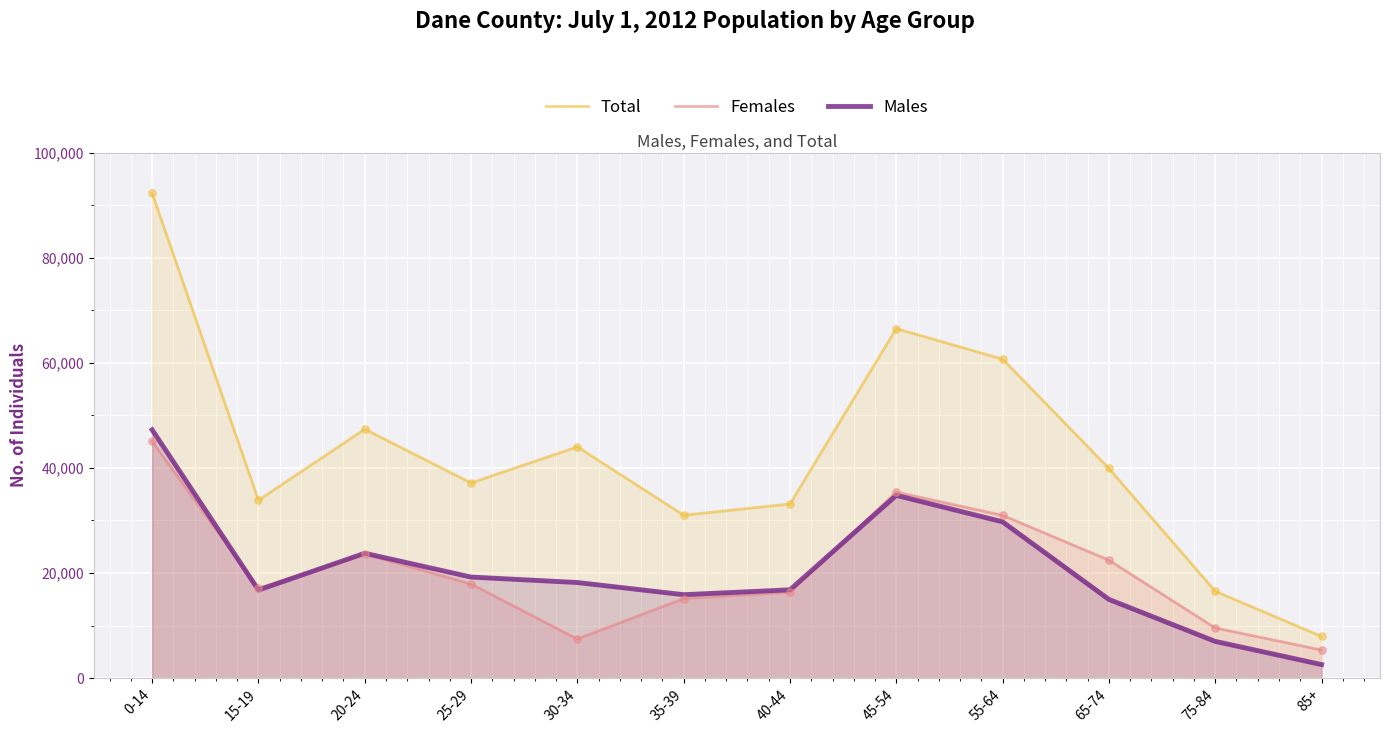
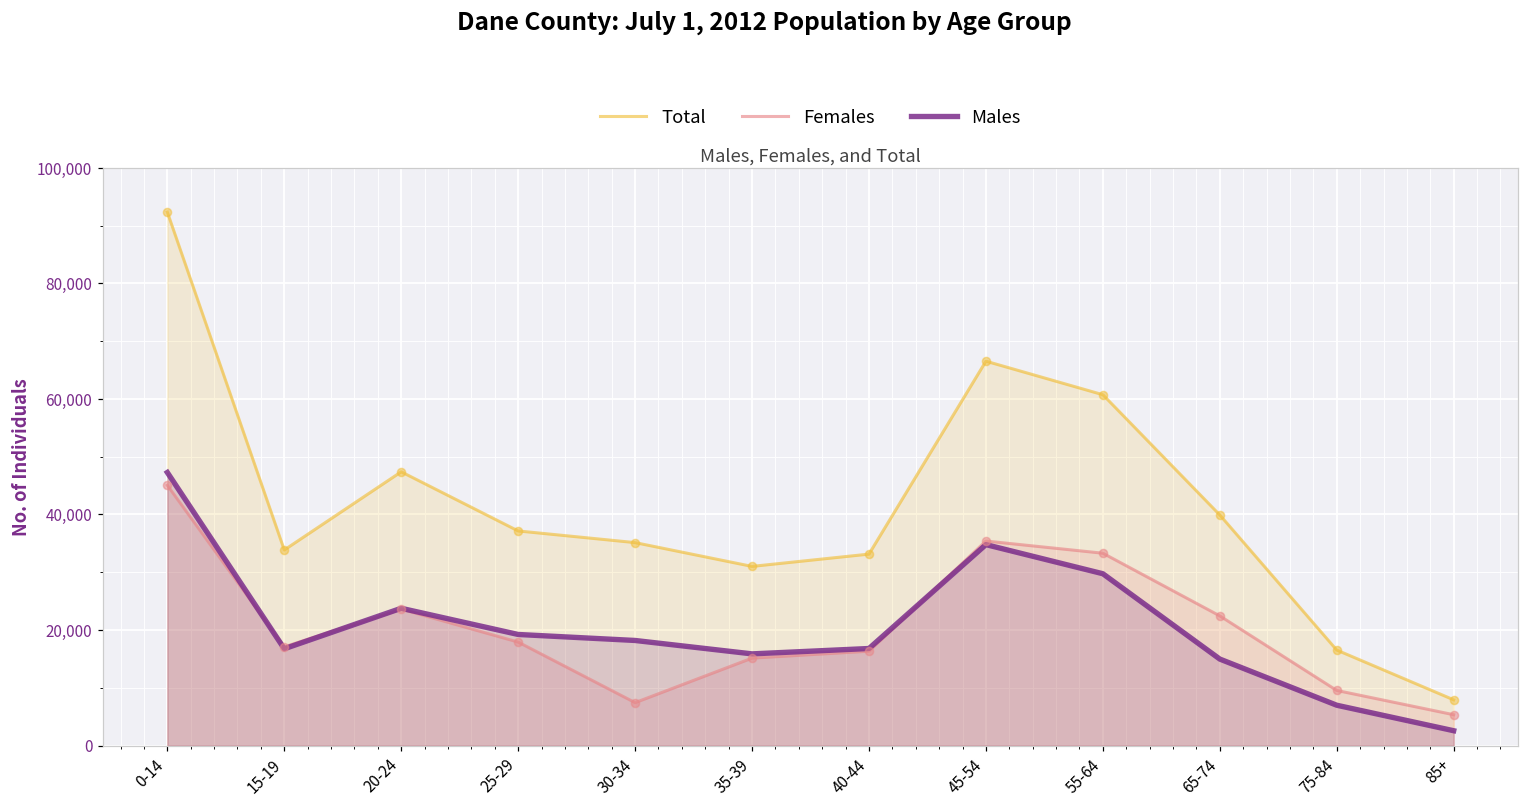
Total, 30-34: 44,000 -> 35,000
Females, 55-64: 31,000 -> 33,000
